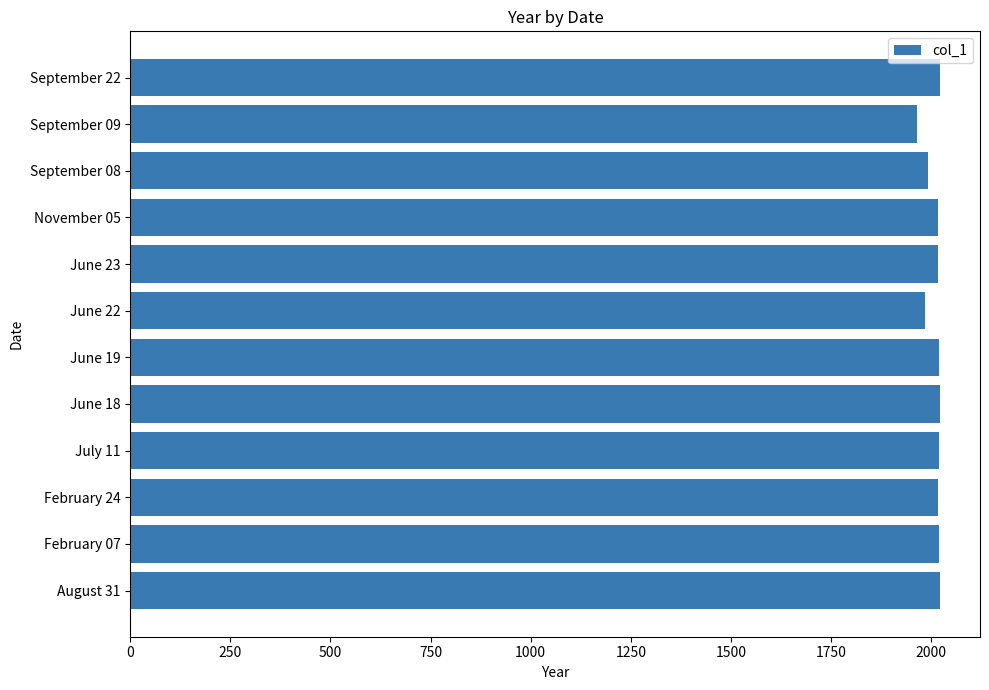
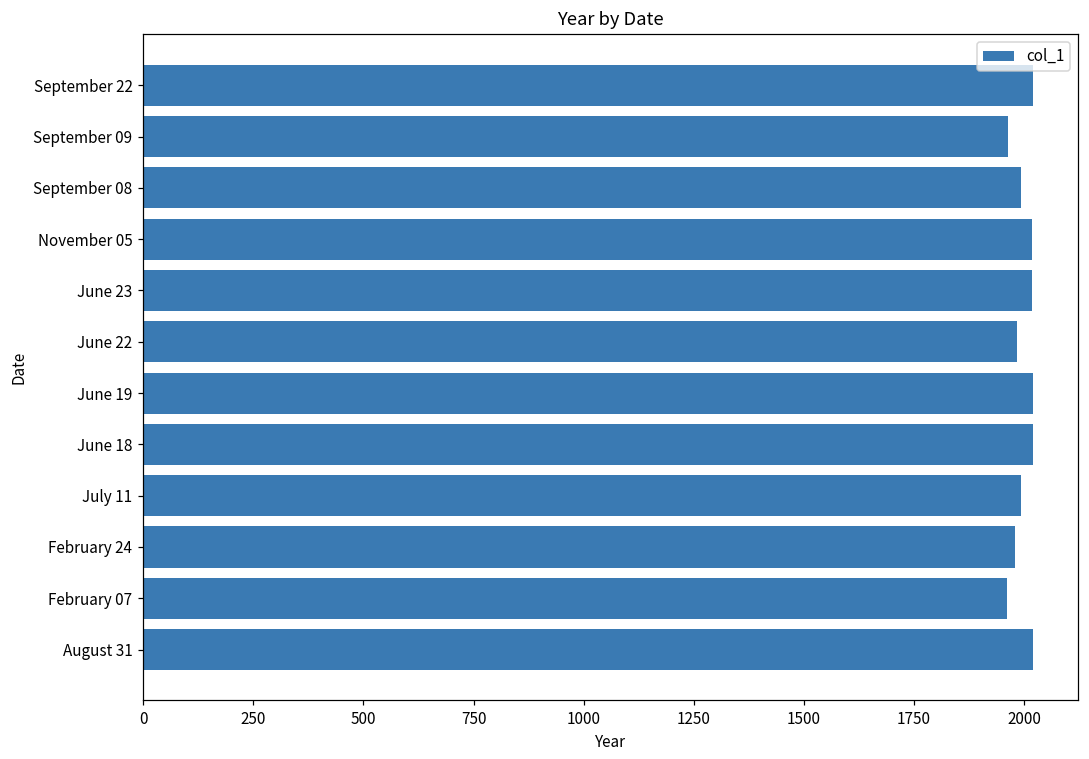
July 11: 2020 -> 1990
February 24: 2020 -> 1980
February 07: 2020 -> 1960
